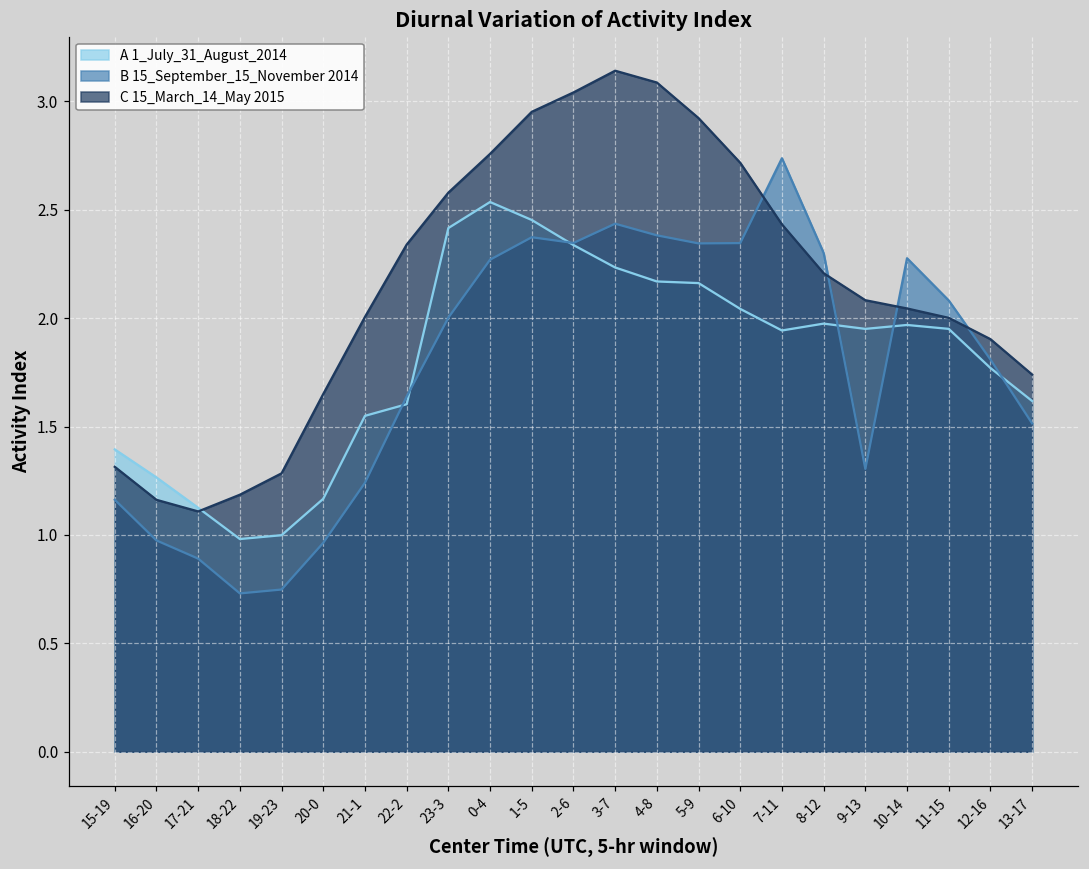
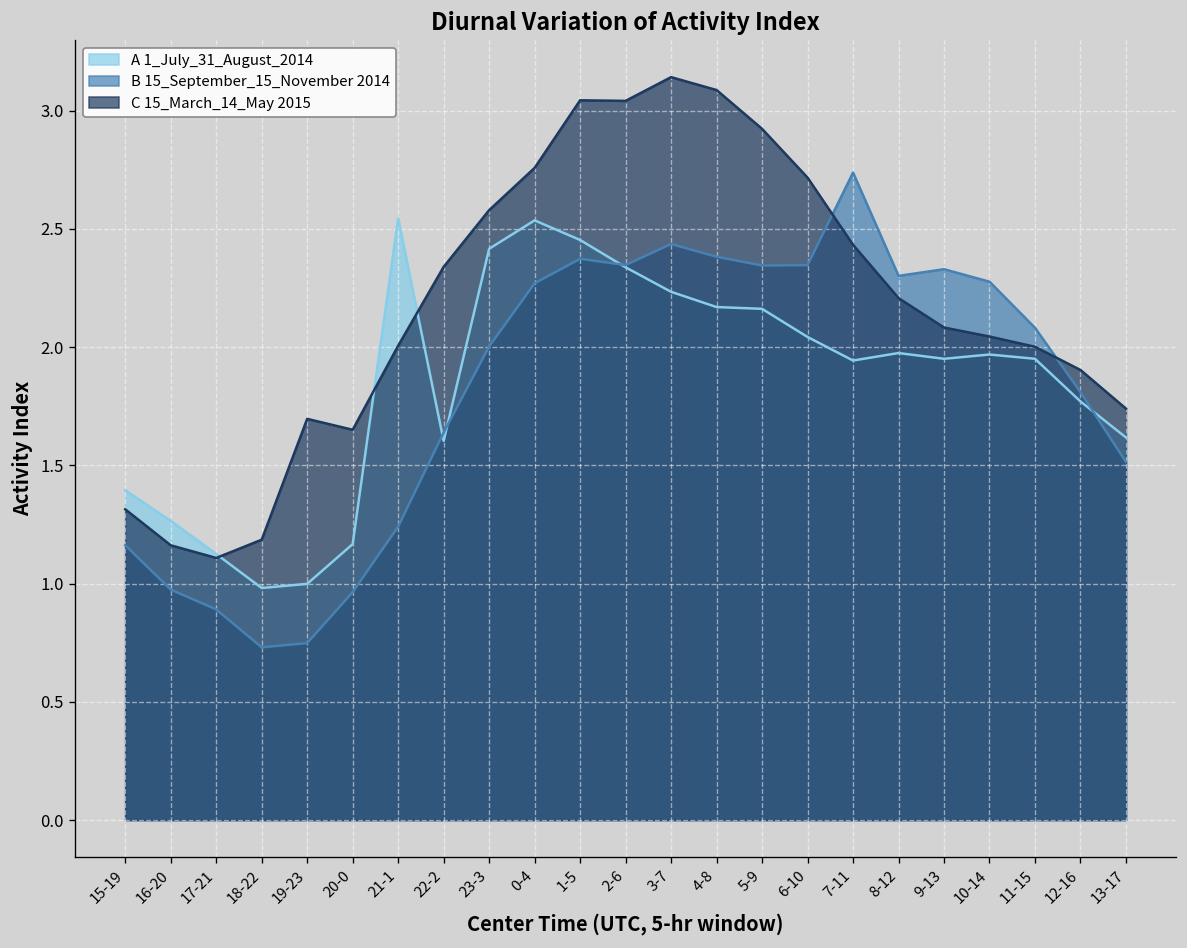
C 15_March_14_May 2015, 19-23: 1.28 -> 1.70
A 1_July_31_August_2014, 21-1: 1.55 -> 2.54
C 15_March_14_May 2015, 1-5: 2.95 -> 3.04
B 15_September_15_November 2014, 9-13: 1.30 -> 2.33
